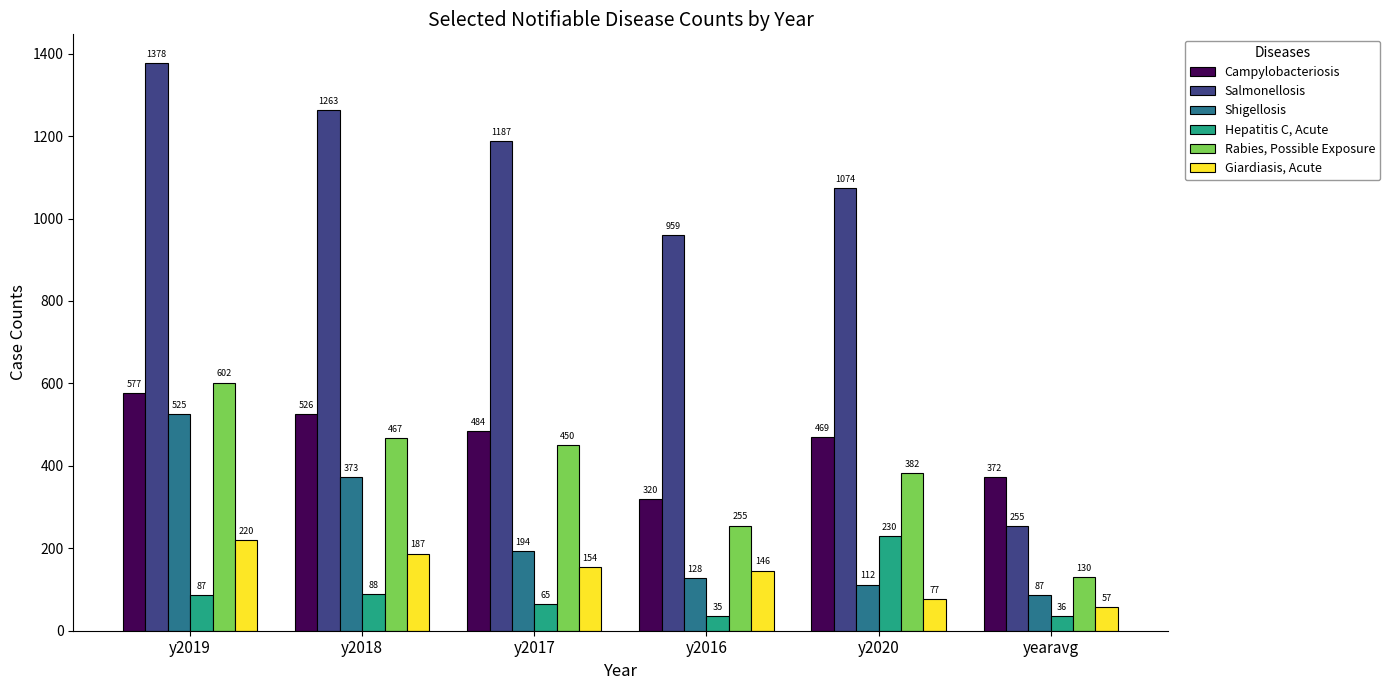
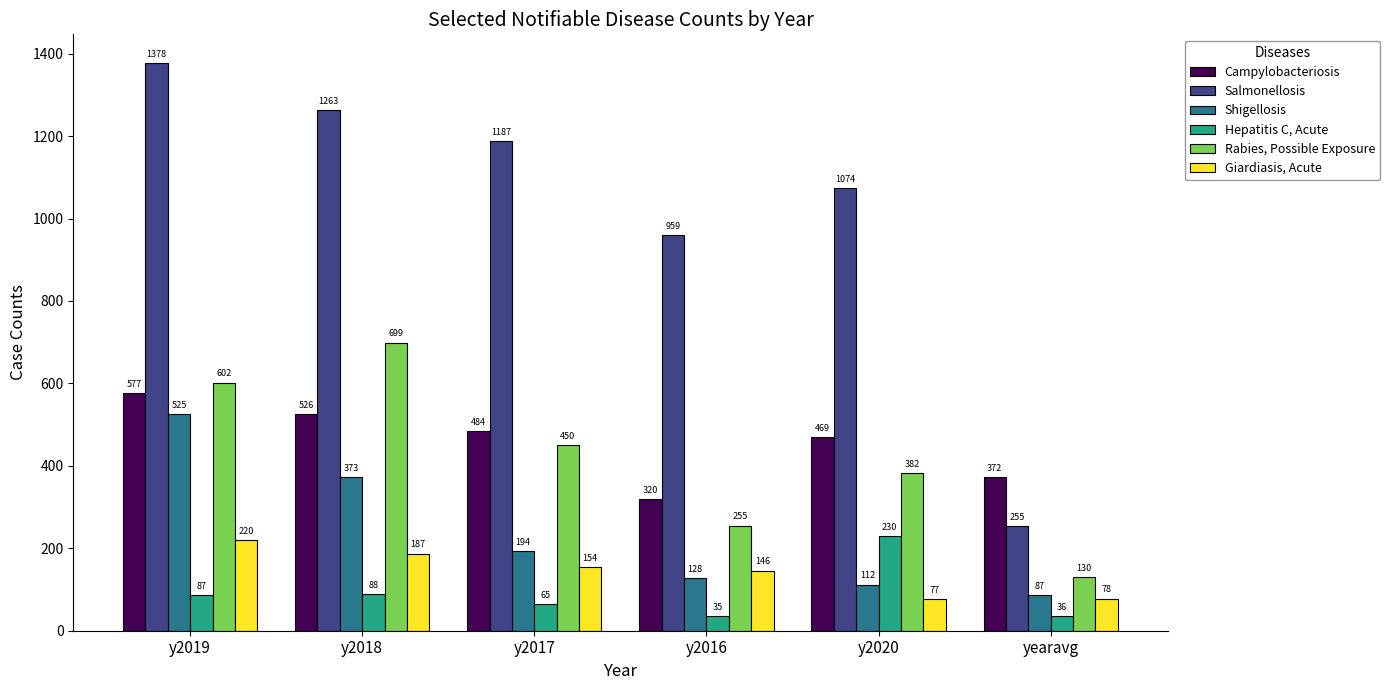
Rabies, Possible Exposure, y2018: 467 -> 699
Giardiasis, Acute, yearavg: 57 -> 78
